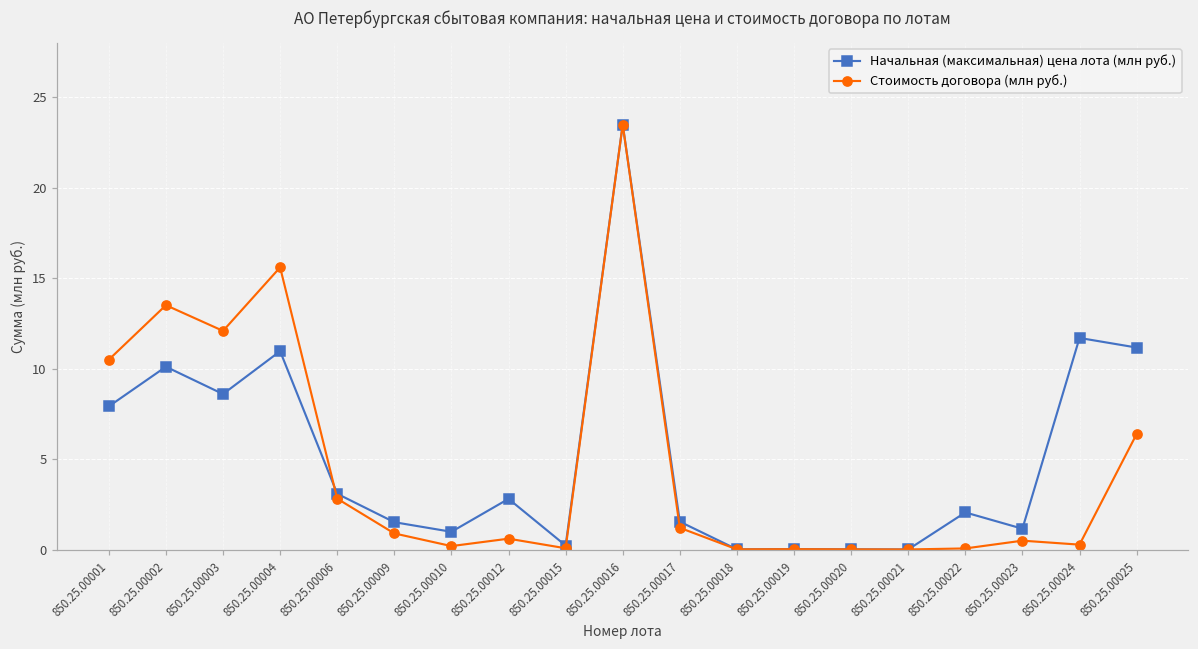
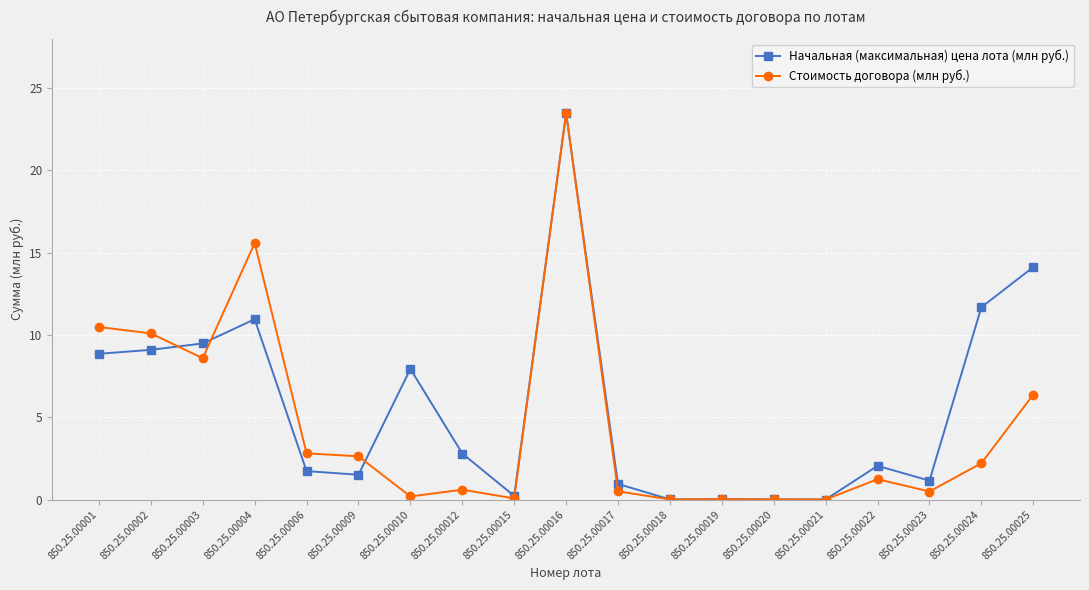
Начальная (максимальная) цена лота (млн руб.), 850.25.00001: 7.9 -> 8.9
Начальная (максимальная) цена лота (млн руб.), 850.25.00002: 10.1 -> 9.1
Стоимость договора (млн руб.), 850.25.00002: 13.5 -> 10.1
Начальная (максимальная) цена лота (млн руб.), 850.25.00003: 8.6 -> 9.5
Стоимость договора (млн руб.), 850.25.00003: 12.1 -> 8.6
Начальная (максимальная) цена лота (млн руб.), 850.25.00006: 3.1 -> 1.7
Стоимость договора (млн руб.), 850.25.00009: 0.9 -> 2.6
Начальная (максимальная) цена лота (млн руб.), 850.25.00010: 1.0 -> 7.9
Начальная (максимальная) цена лота (млн руб.), 850.25.00017: 1.5 -> 1.0
Стоимость договора (млн руб.), 850.25.00017: 1.2 -> 0.5
Стоимость договора (млн руб.), 850.25.00022: 0.1 -> 1.2
Стоимость договора (млн руб.), 850.25.00024: 0.3 -> 2.2
Начальная (максимальная) цена лота (млн руб.), 850.25.00025: 11.2 -> 14.1
